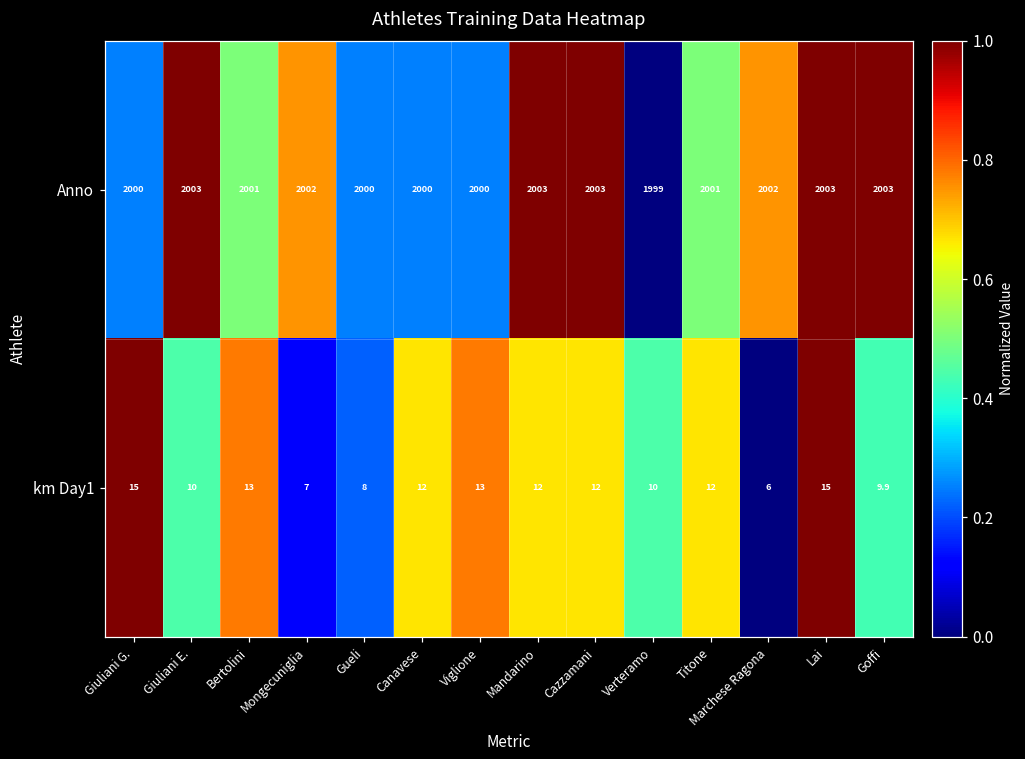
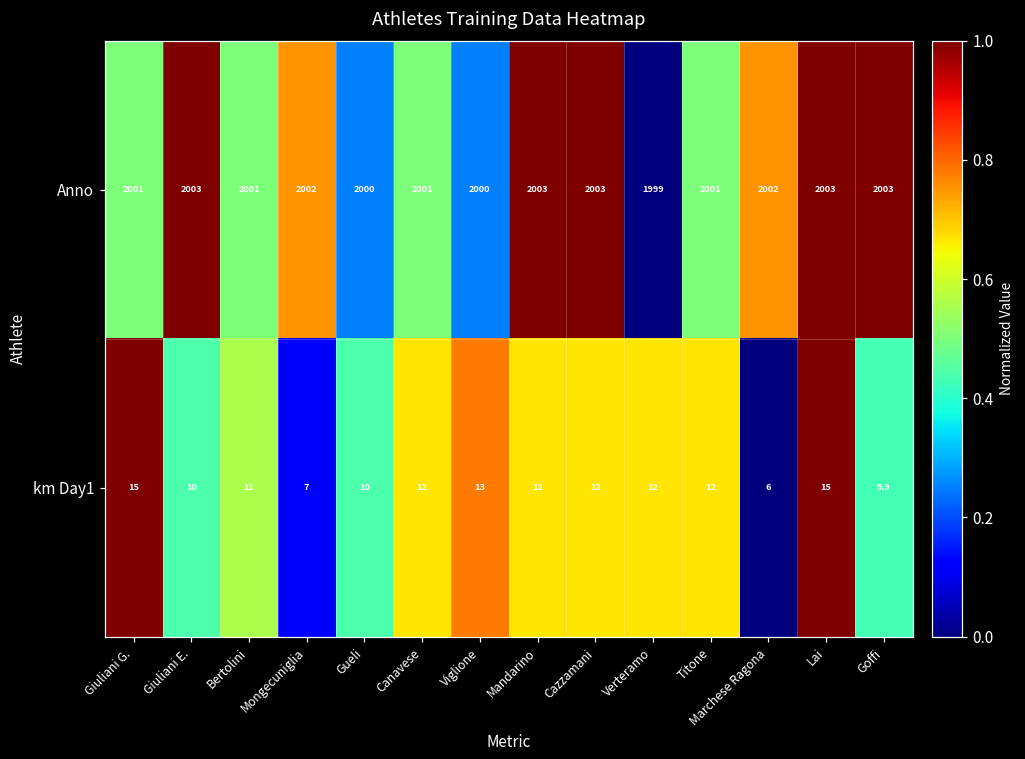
Anno, Giuliani G.: 2000 -> 2001
Anno, Canavese: 2000 -> 2001
km Day1, Bertolini: 13 -> 11
km Day1, Gueli: 8 -> 10
km Day1, Verteramo: 10 -> 12
